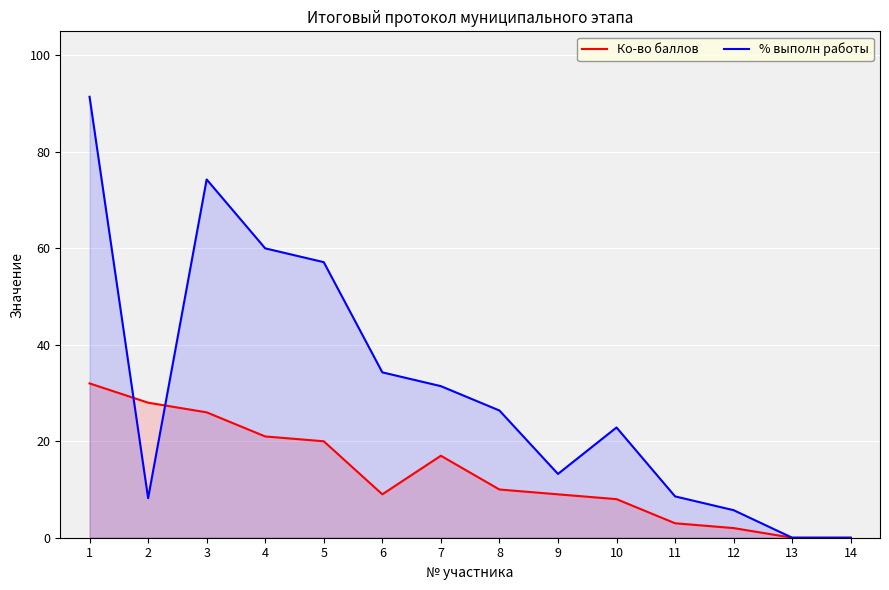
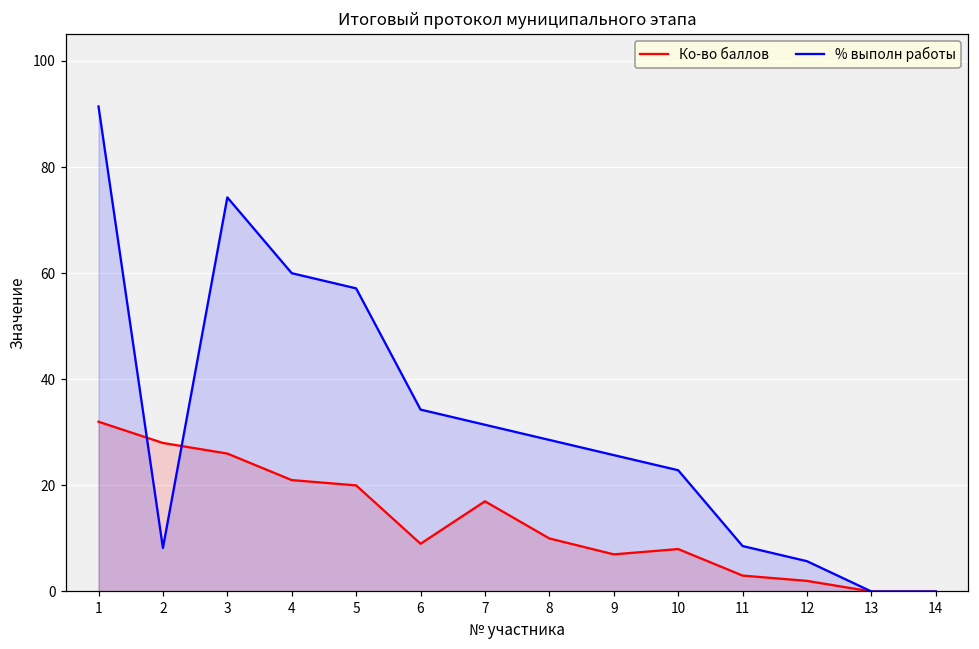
% выполн работы, 8: 26 -> 29
Ко-во баллов, 9: 9 -> 7
% выполн работы, 9: 13 -> 26
